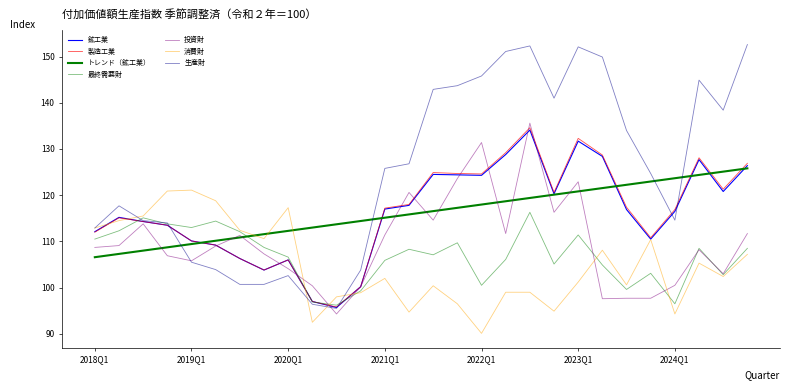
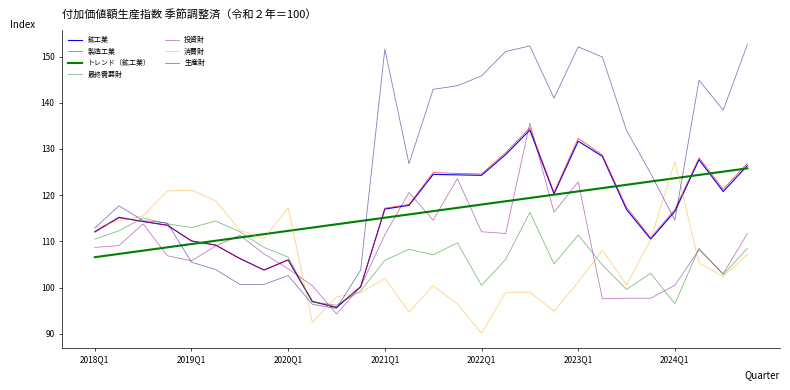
生産財, 2021Q1: 126 -> 152
投資財, 2022Q1: 131 -> 112
消費財, 2024Q1: 94 -> 127
